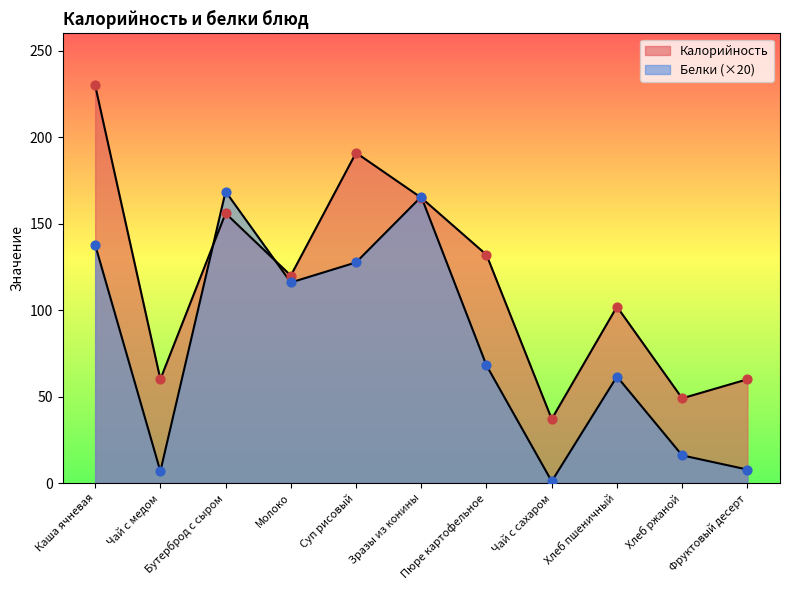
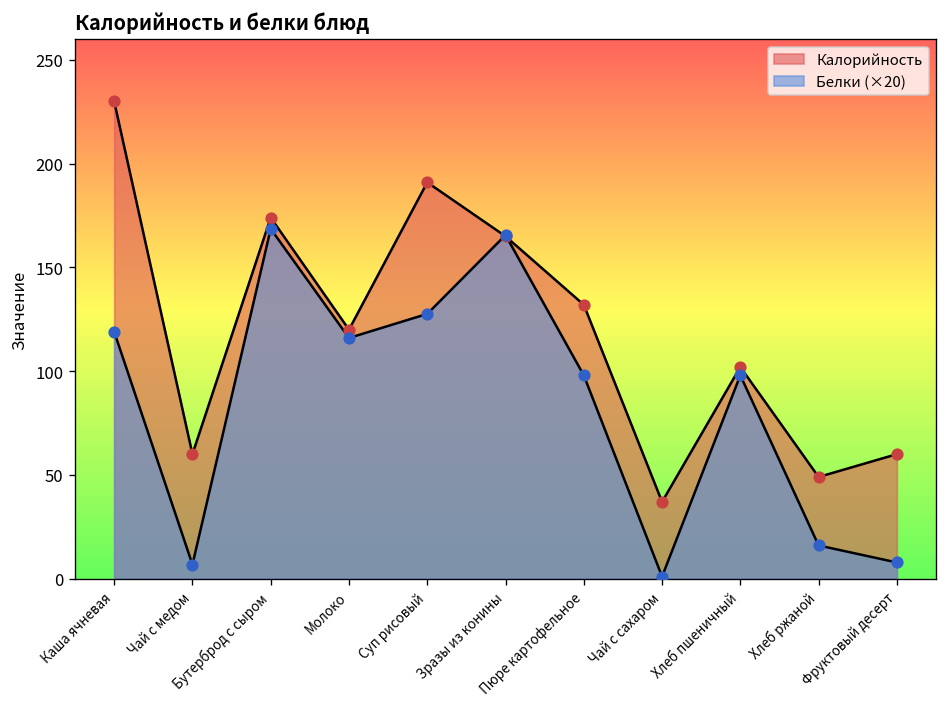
Белки (×20), Каша ячневая: 138 -> 119
Калорийность, Бутерброд с сыром: 156 -> 174
Белки (×20), Пюре картофельное: 68 -> 98
Белки (×20), Хлеб пшеничный: 62 -> 98
